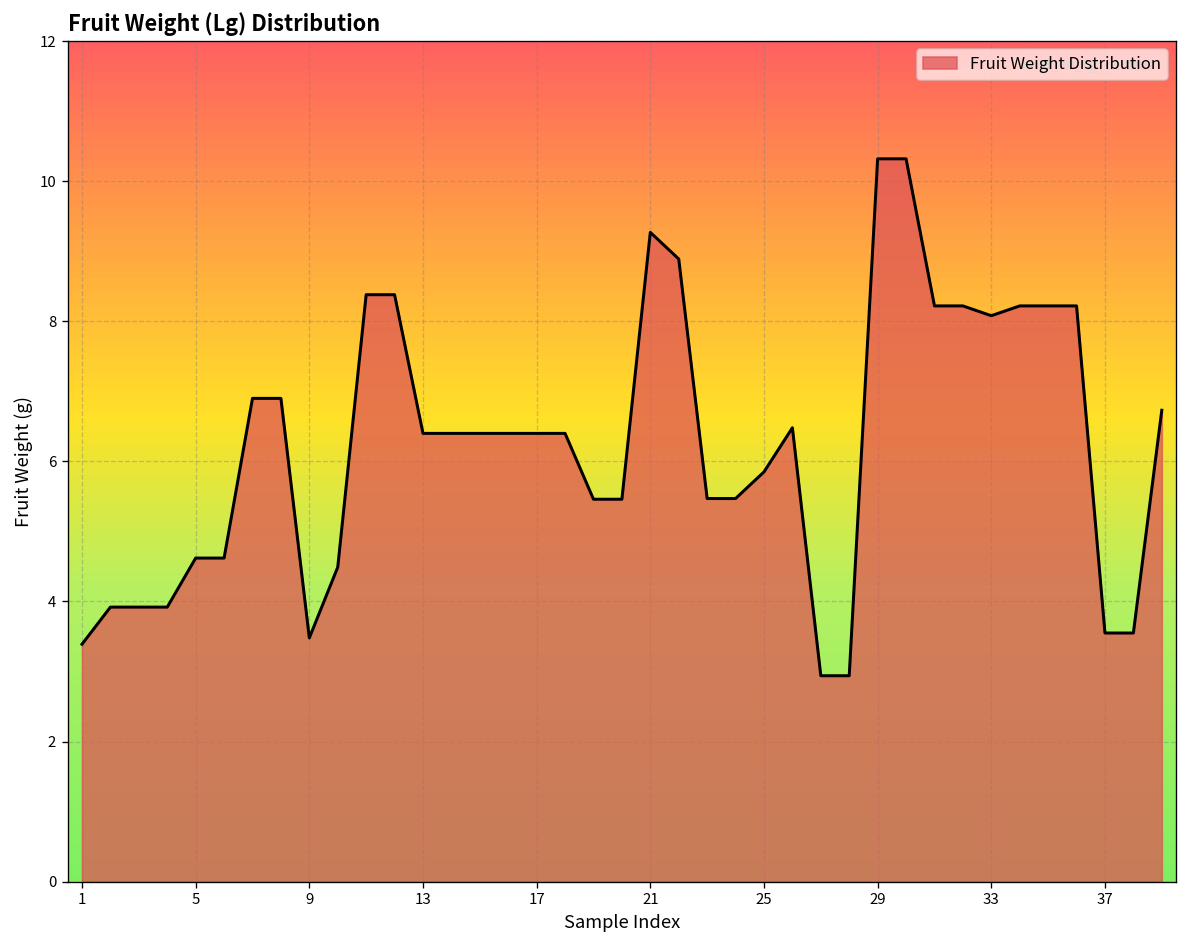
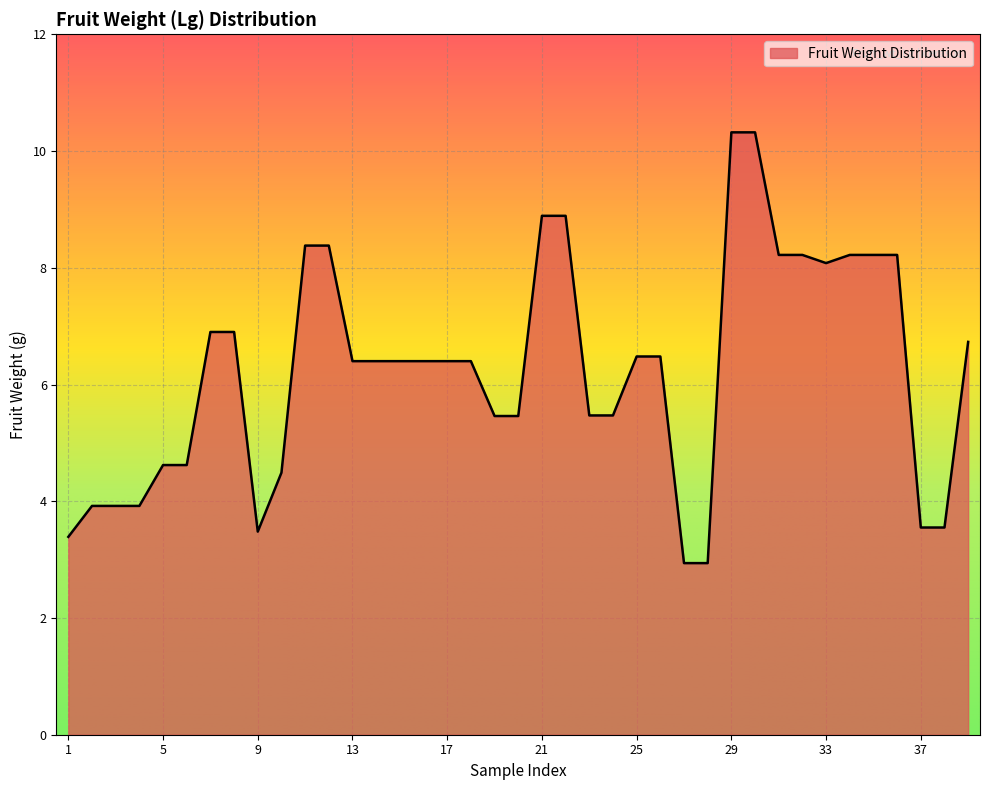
21: 9.3 -> 8.9
25: 5.9 -> 6.5
